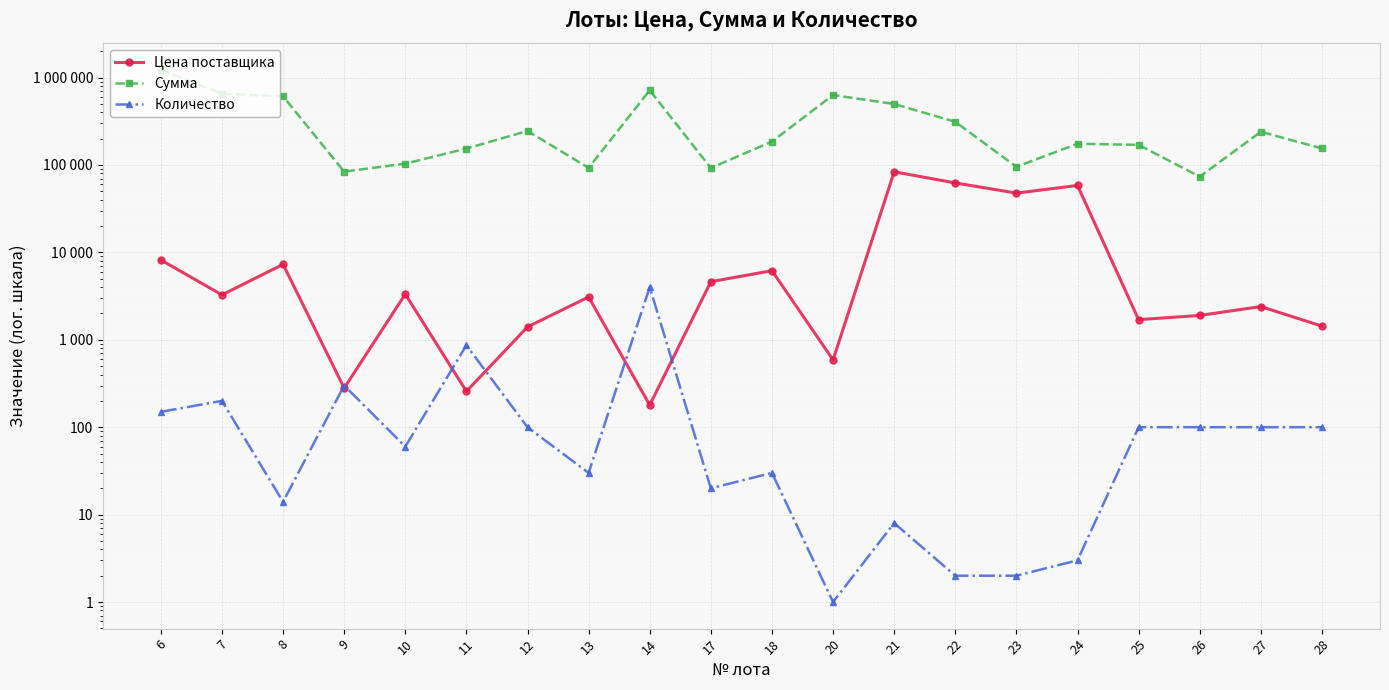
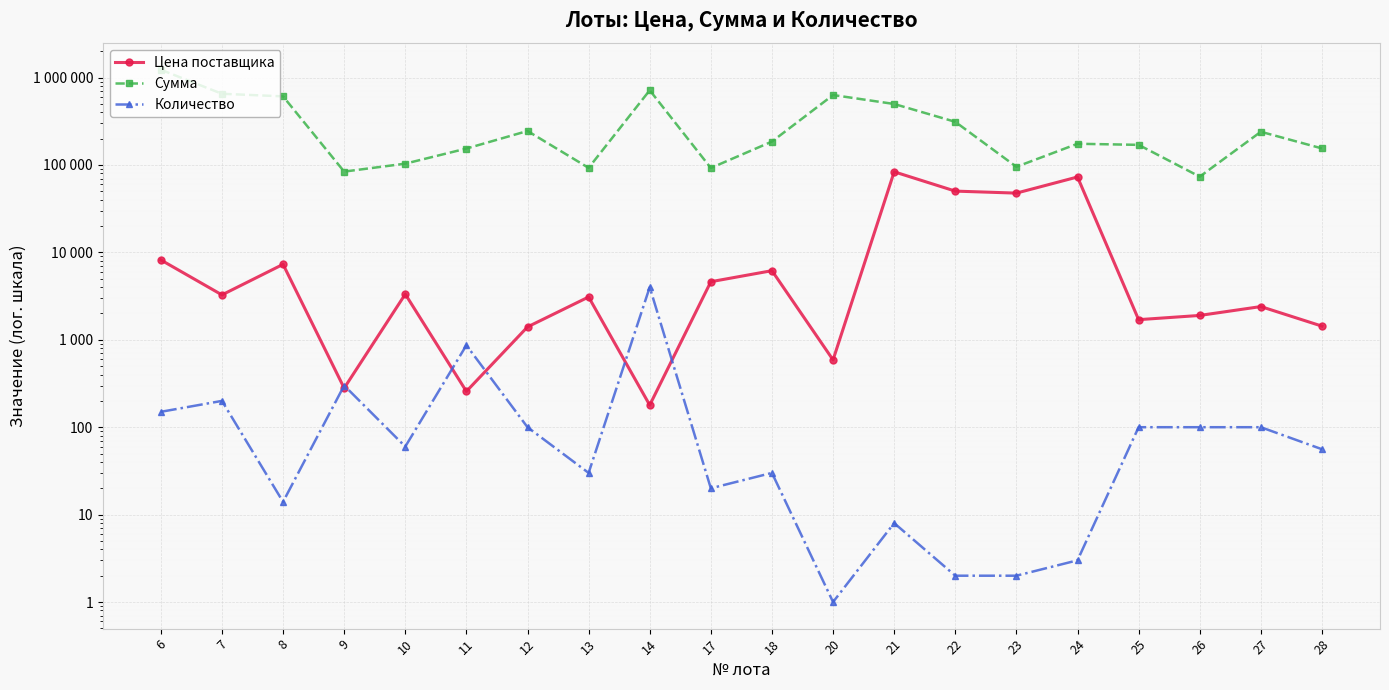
Цена поставщика, 22: 60000 -> 50000
Цена поставщика, 24: 60000 -> 70000
Количество, 28: 100 -> 60
